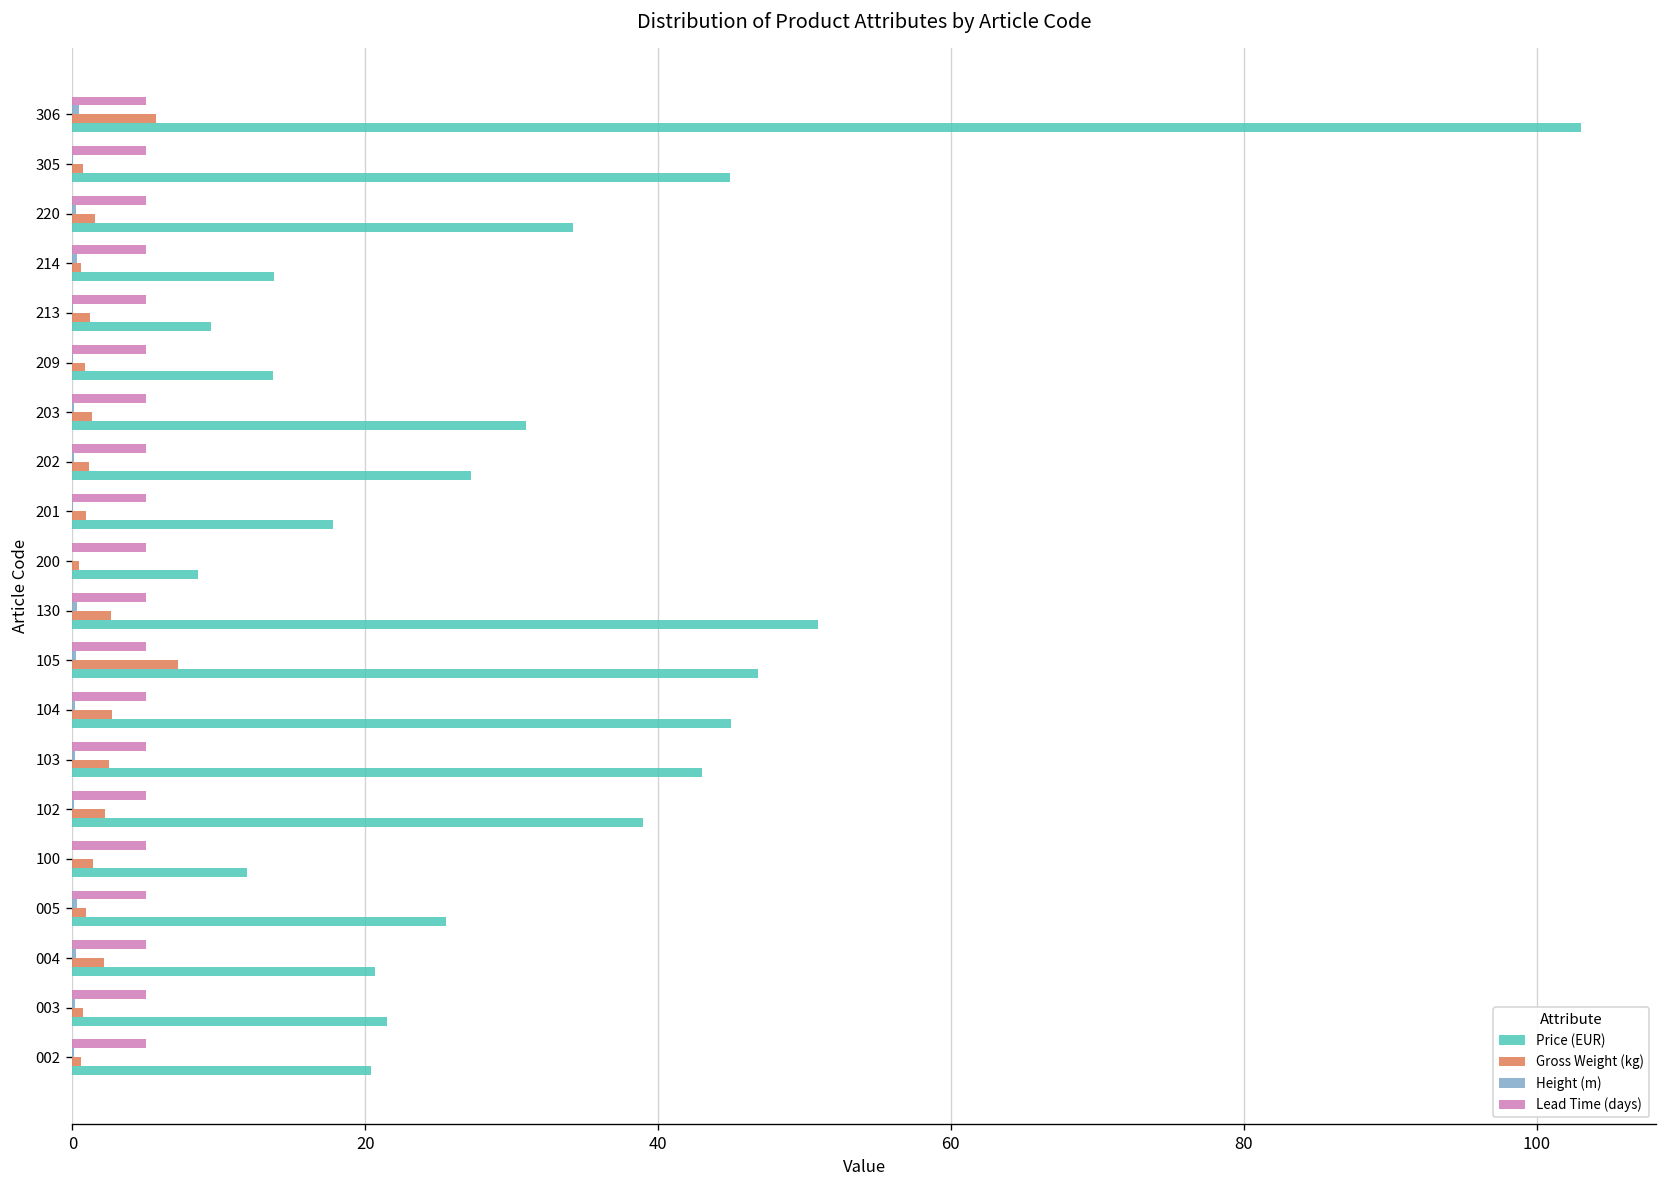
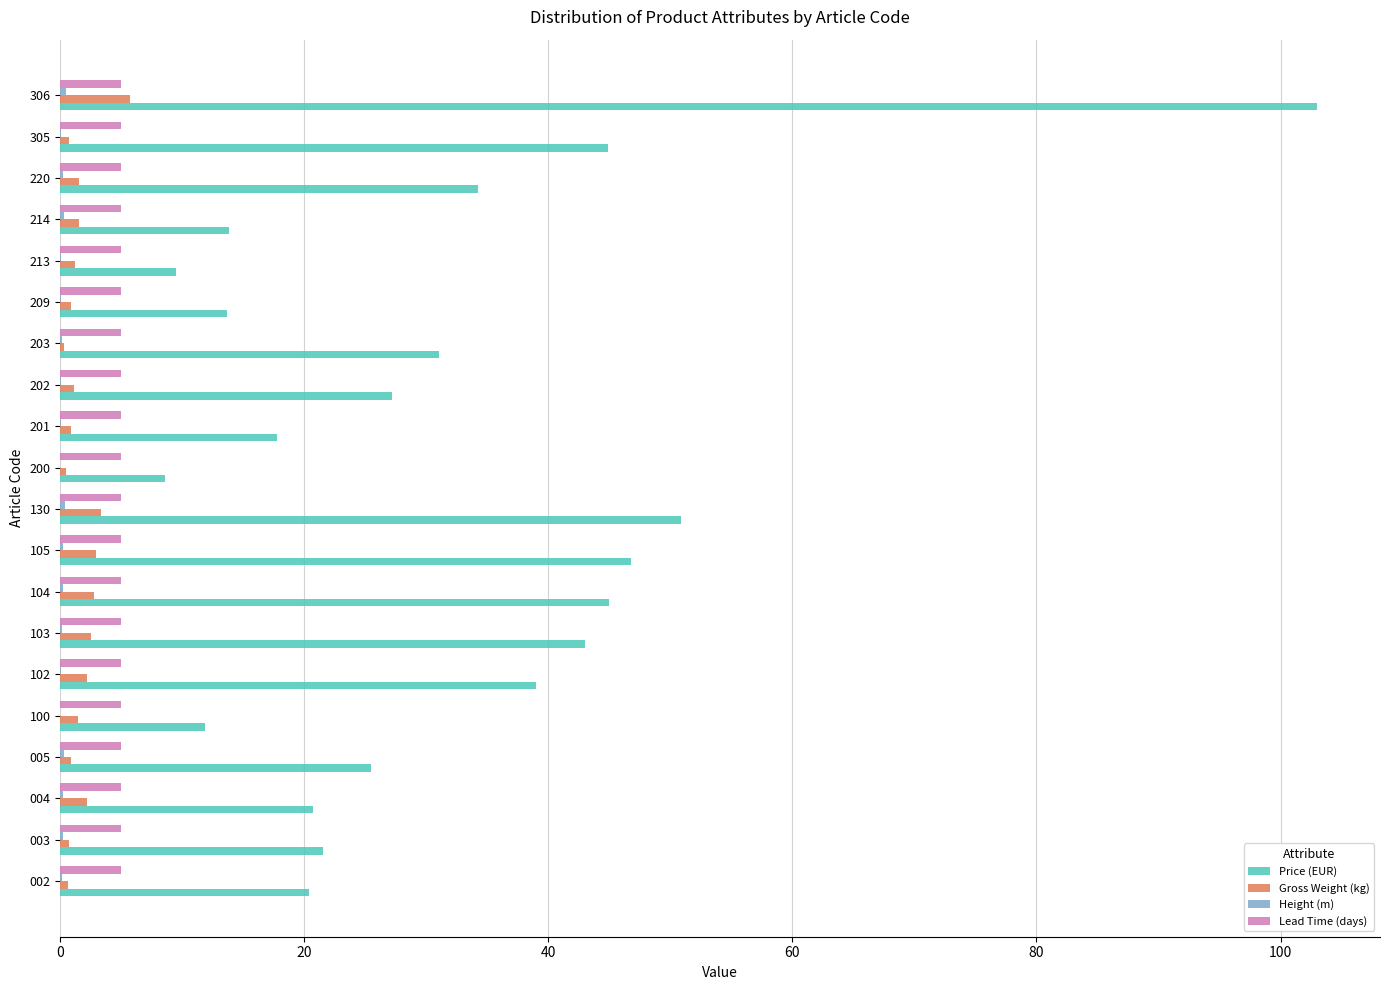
Gross Weight (kg), 214: 0.6 -> 1.5
Gross Weight (kg), 203: 1.3 -> 0.3
Gross Weight (kg), 130: 2.6 -> 3.4
Gross Weight (kg), 105: 7.2 -> 2.9
